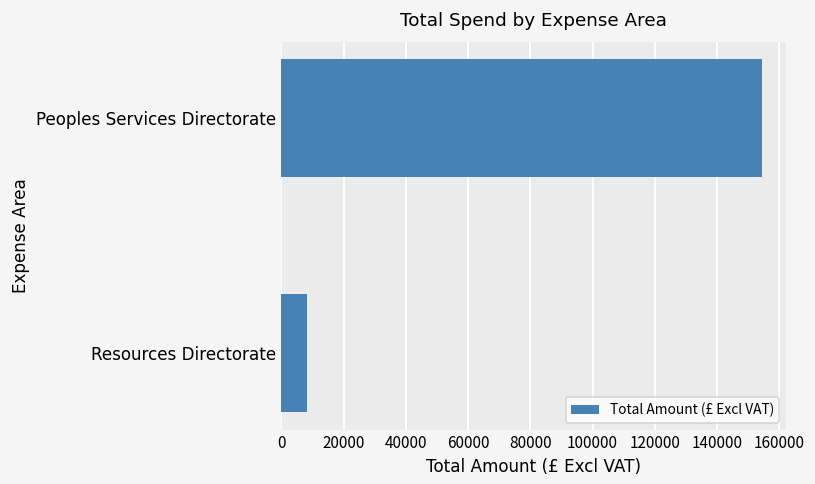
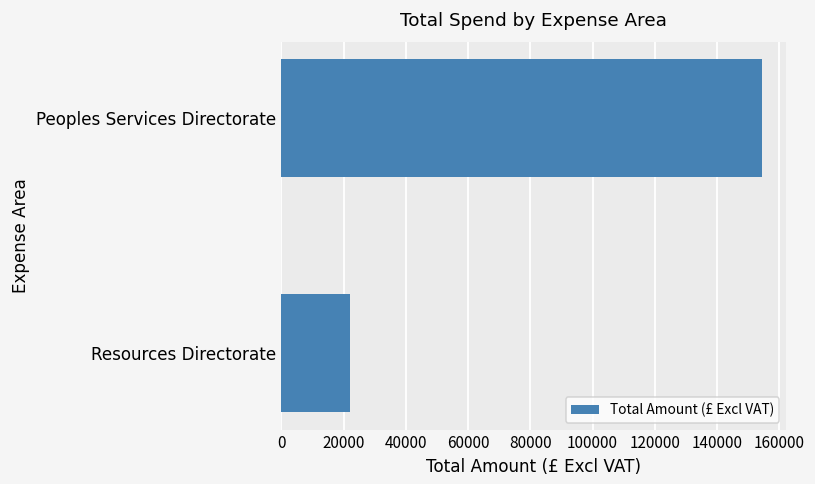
Resources Directorate: 8000 -> 22000
